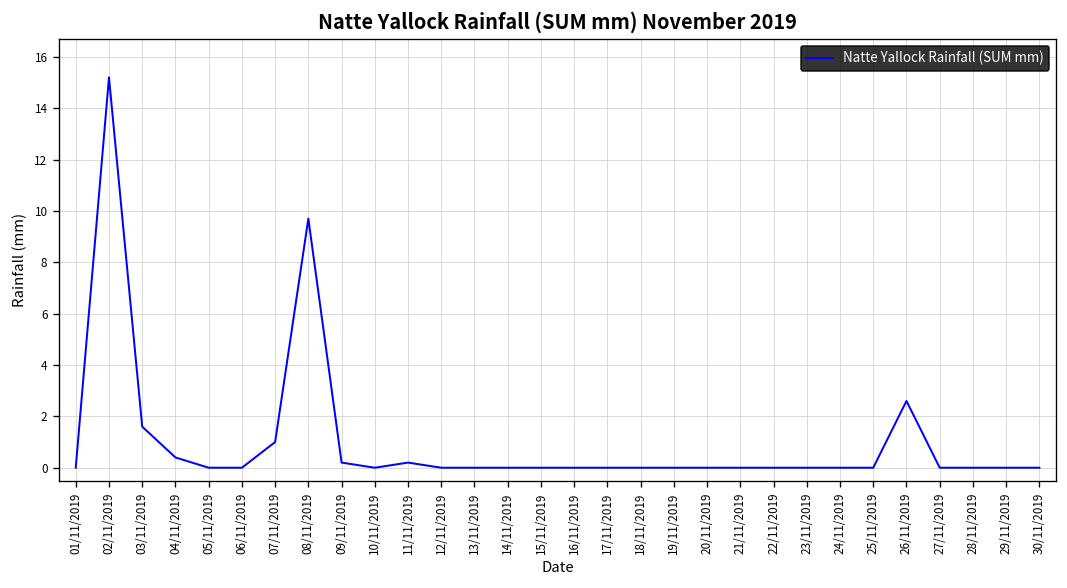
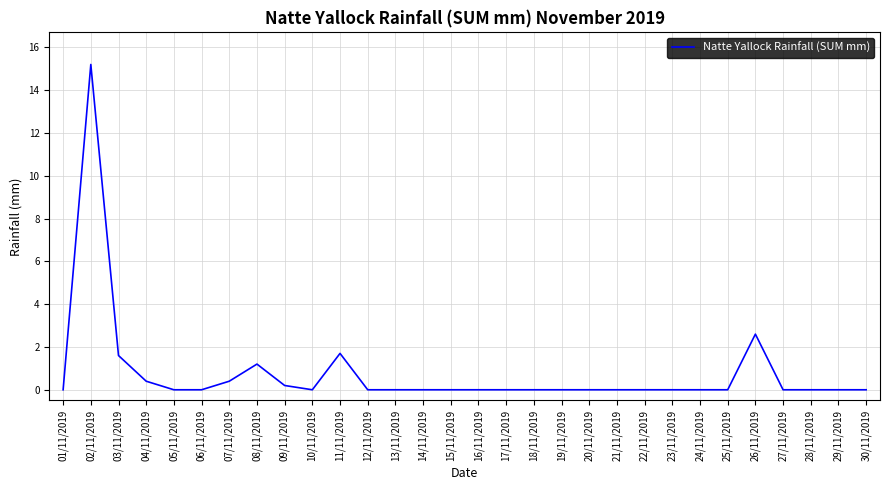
07/11/2019: 1.0 -> 0.4
08/11/2019: 9.7 -> 1.2
11/11/2019: 0.2 -> 1.7
